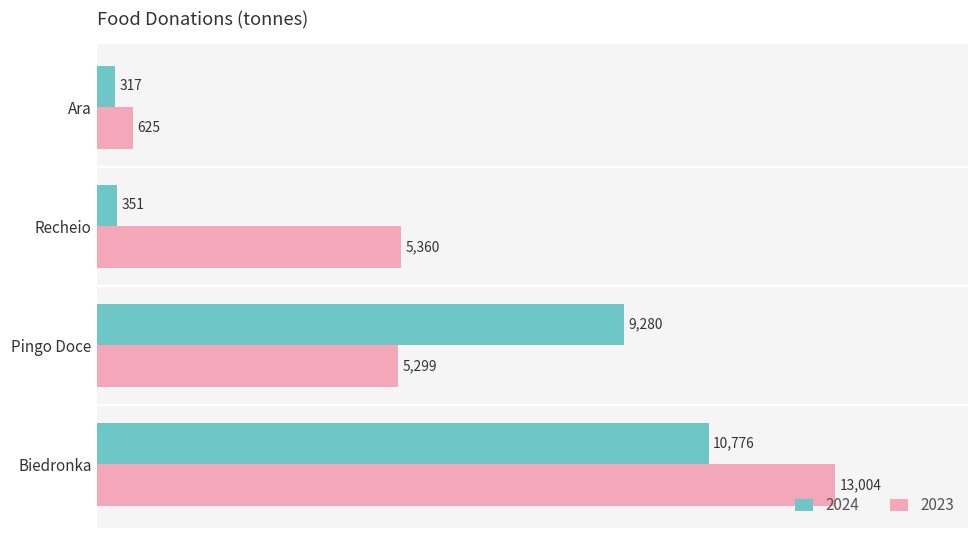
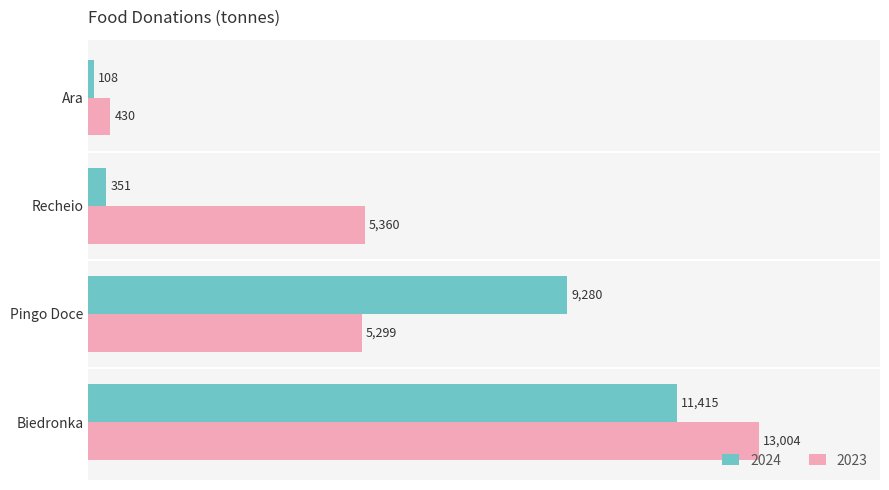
2024, Ara: 317 -> 108
2023, Ara: 625 -> 430
2024, Biedronka: 10,776 -> 11,415
